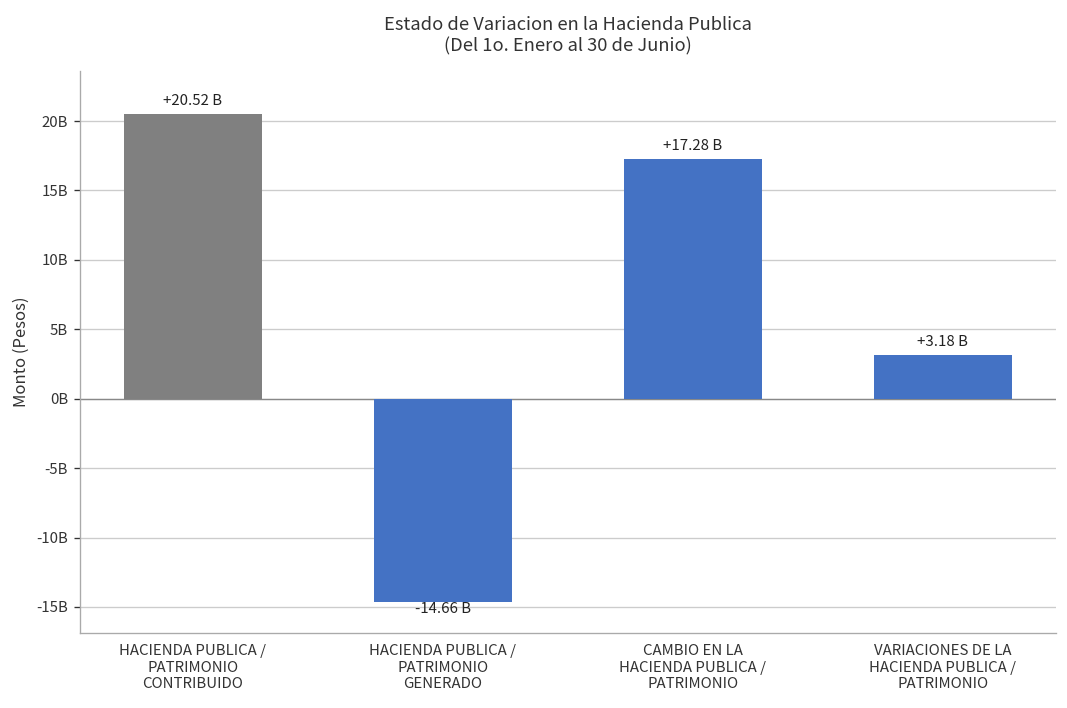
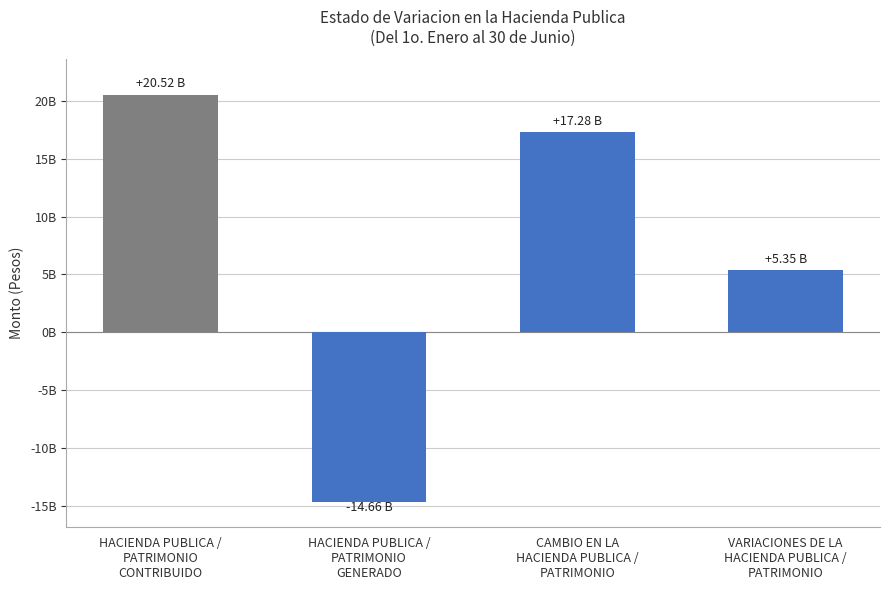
VARIACIONES DE LA HACIENDA PUBLICA / PATRIMONIO: +3.18 -> +5.35
